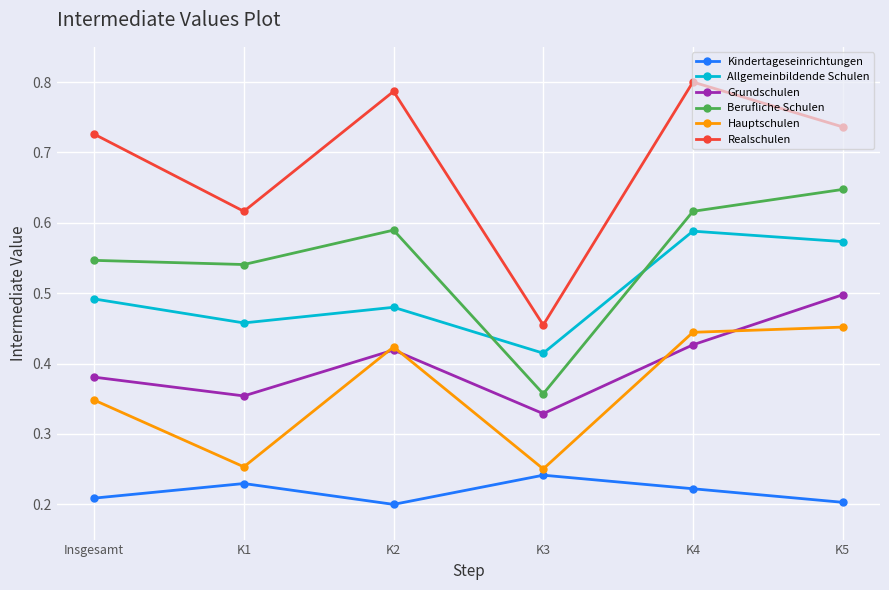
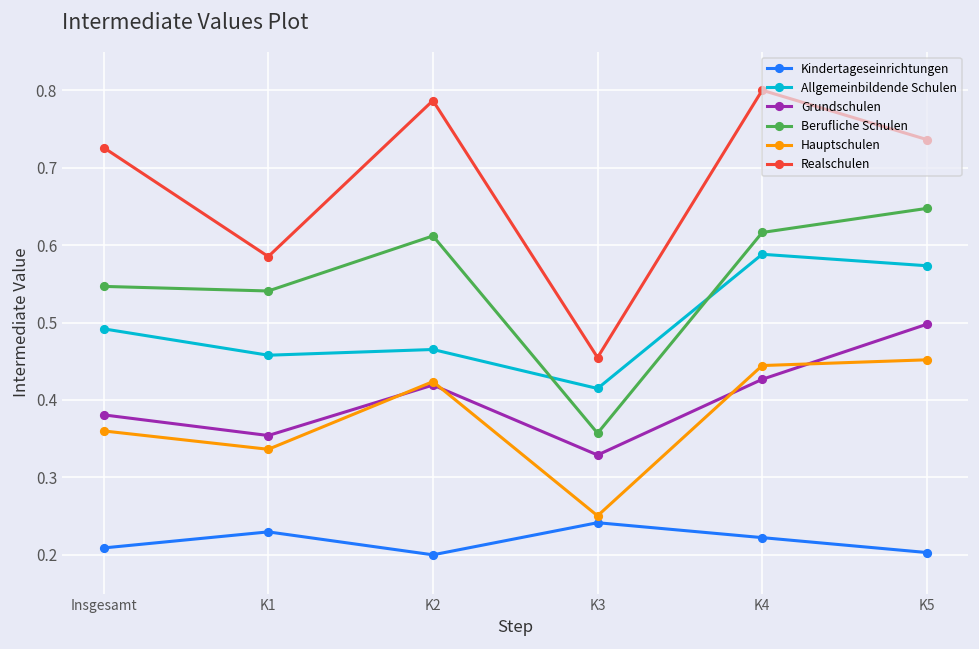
Hauptschulen, Insgesamt: 0.35 -> 0.36
Hauptschulen, K1: 0.25 -> 0.34
Realschulen, K1: 0.62 -> 0.59
Allgemeinbildende Schulen, K2: 0.48 -> 0.47
Berufliche Schulen, K2: 0.59 -> 0.61
